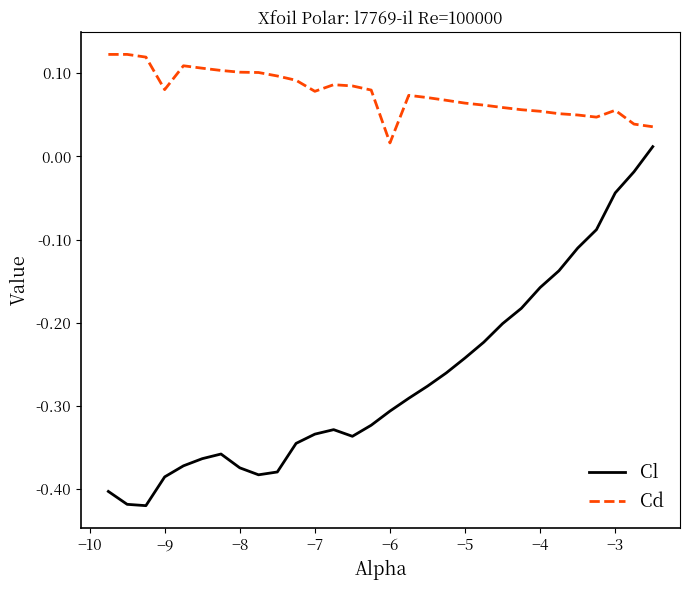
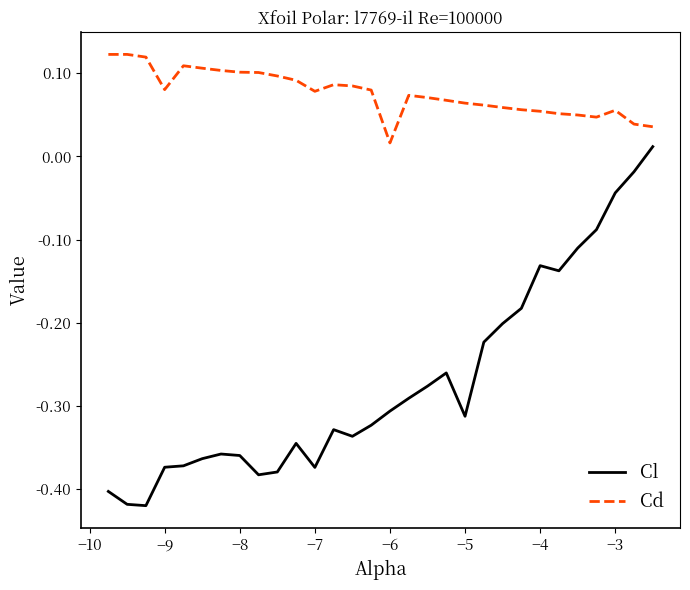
Cl, −9: -0.39 -> -0.37
Cl, −8: -0.37 -> -0.36
Cl, −7: -0.33 -> -0.37
Cl, −5: -0.24 -> -0.31
Cl, −4: -0.16 -> -0.13
